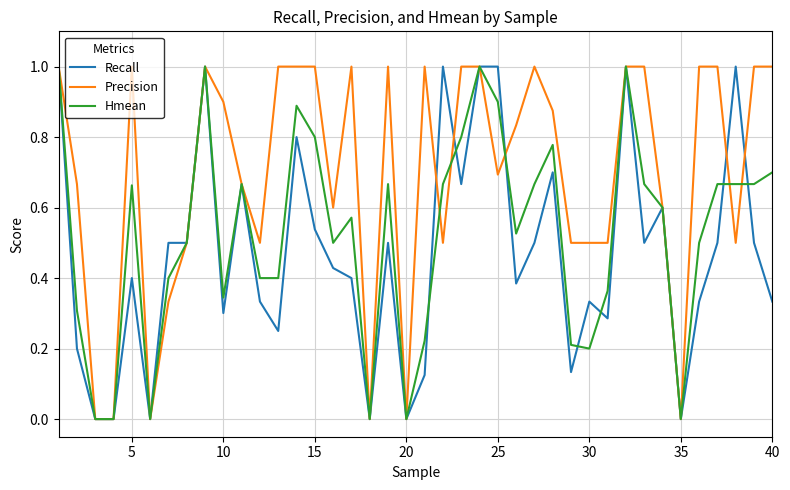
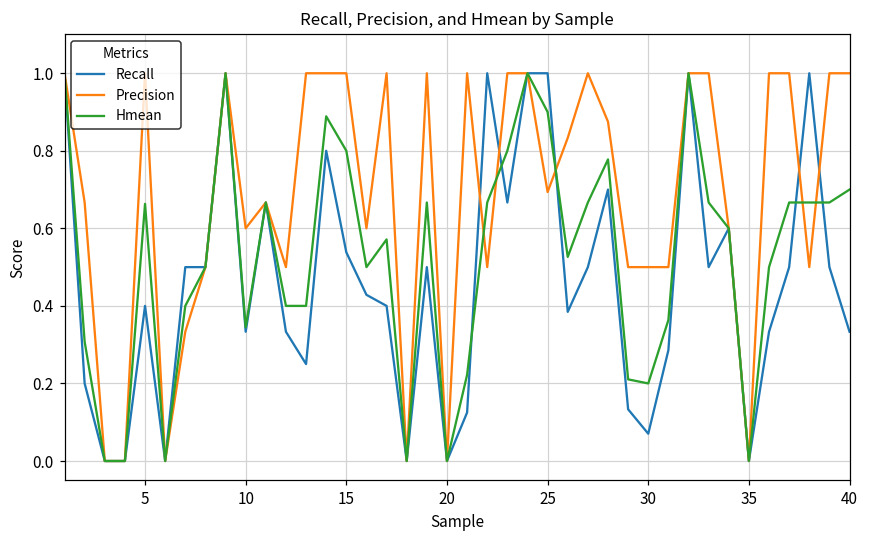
Recall, 10: 0.30 -> 0.33
Precision, 10: 0.9 -> 0.6
Recall, 30: 0.33 -> 0.07
